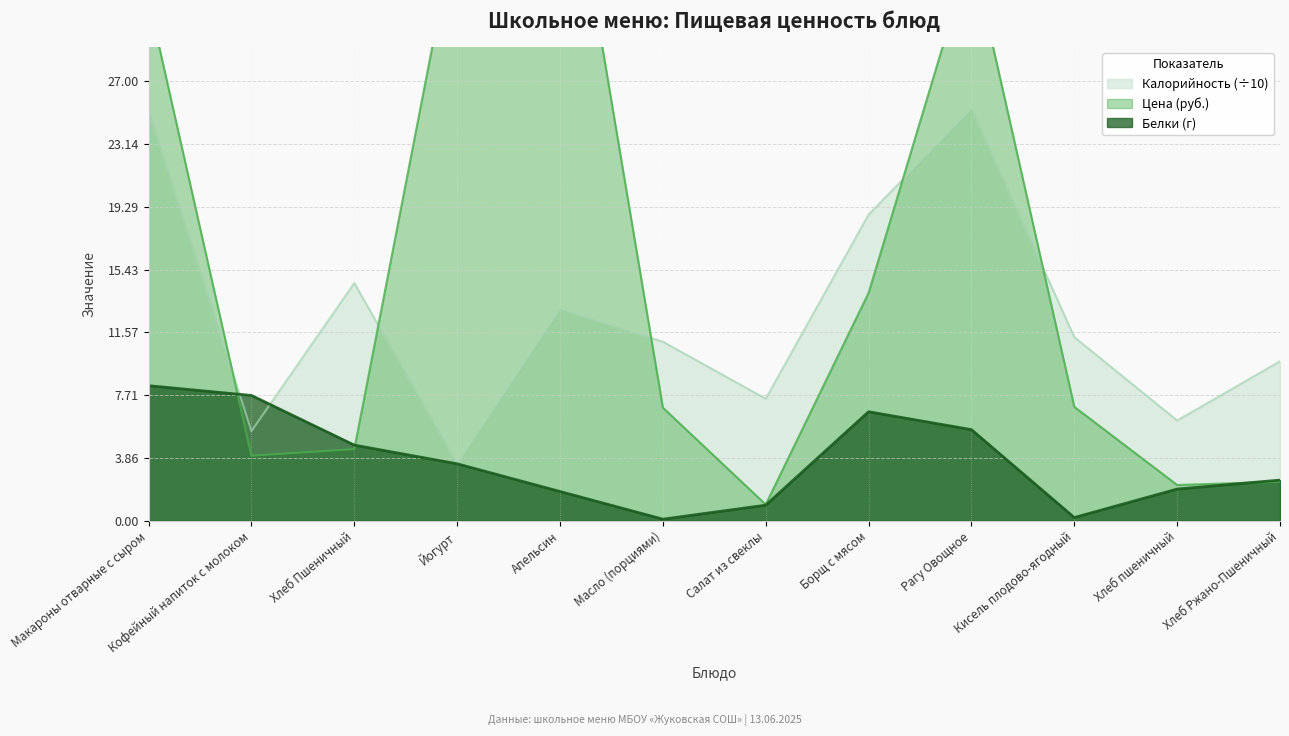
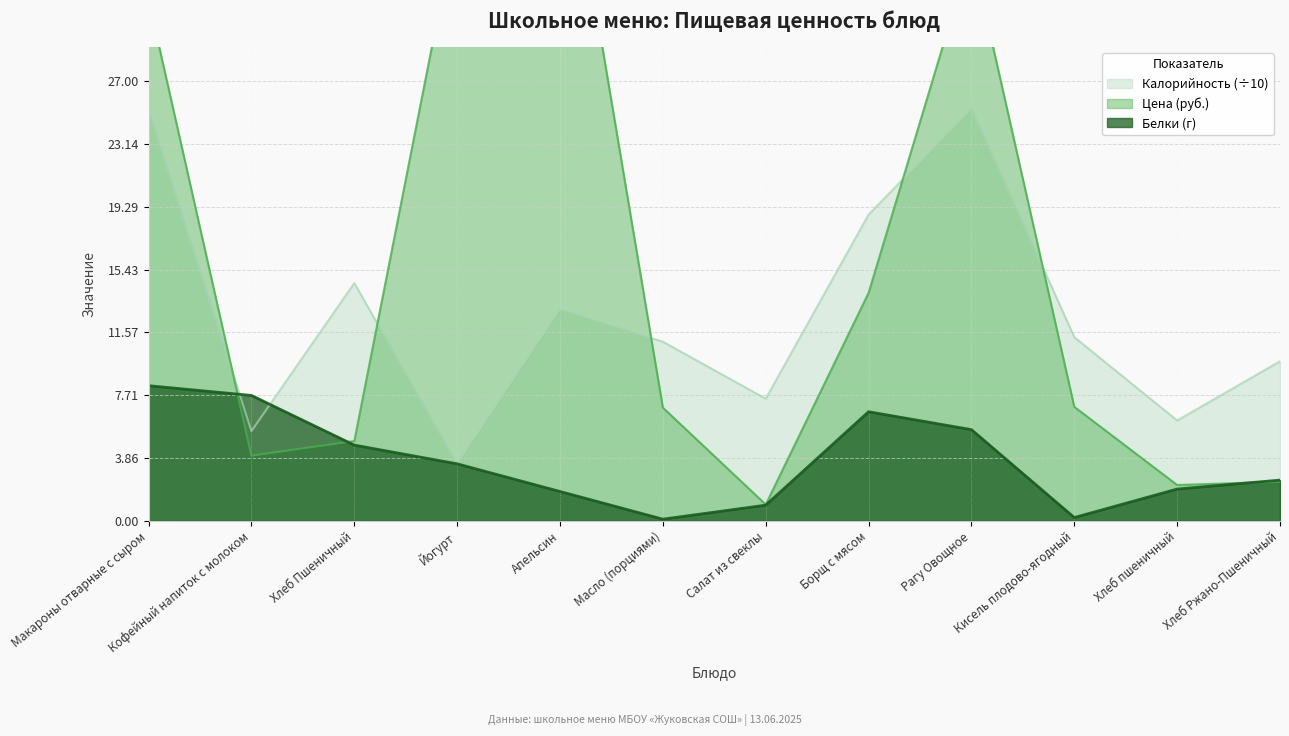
Цена (руб.), Хлеб Пшеничный: 4.4 -> 4.9
